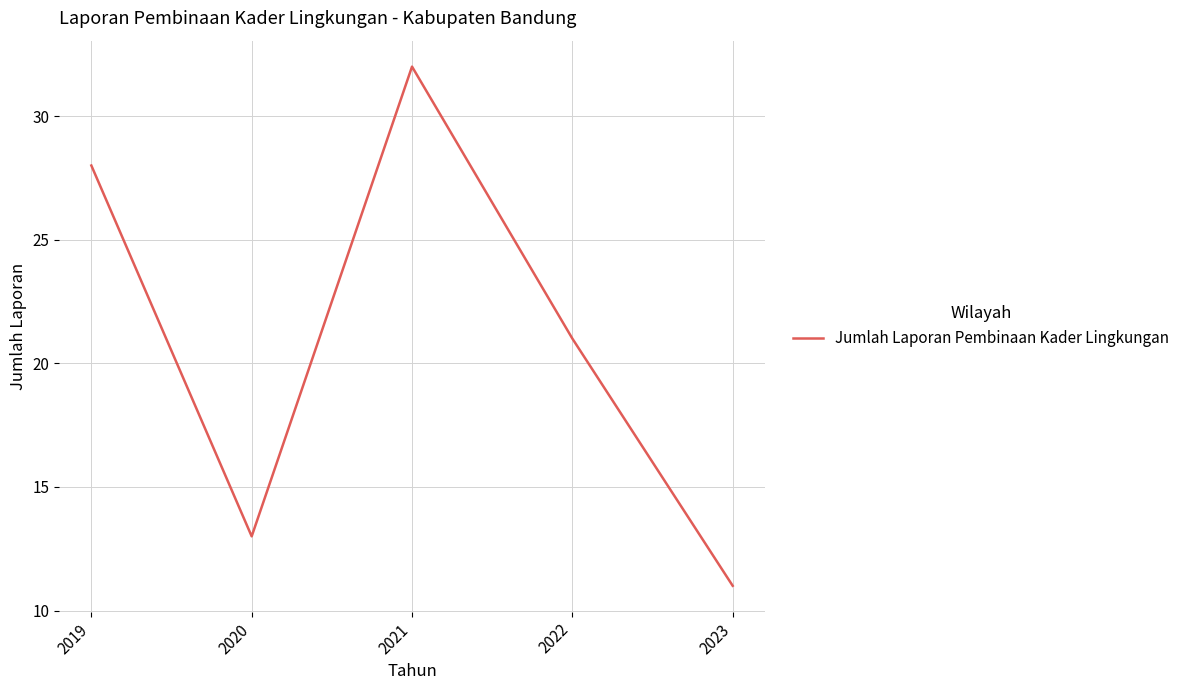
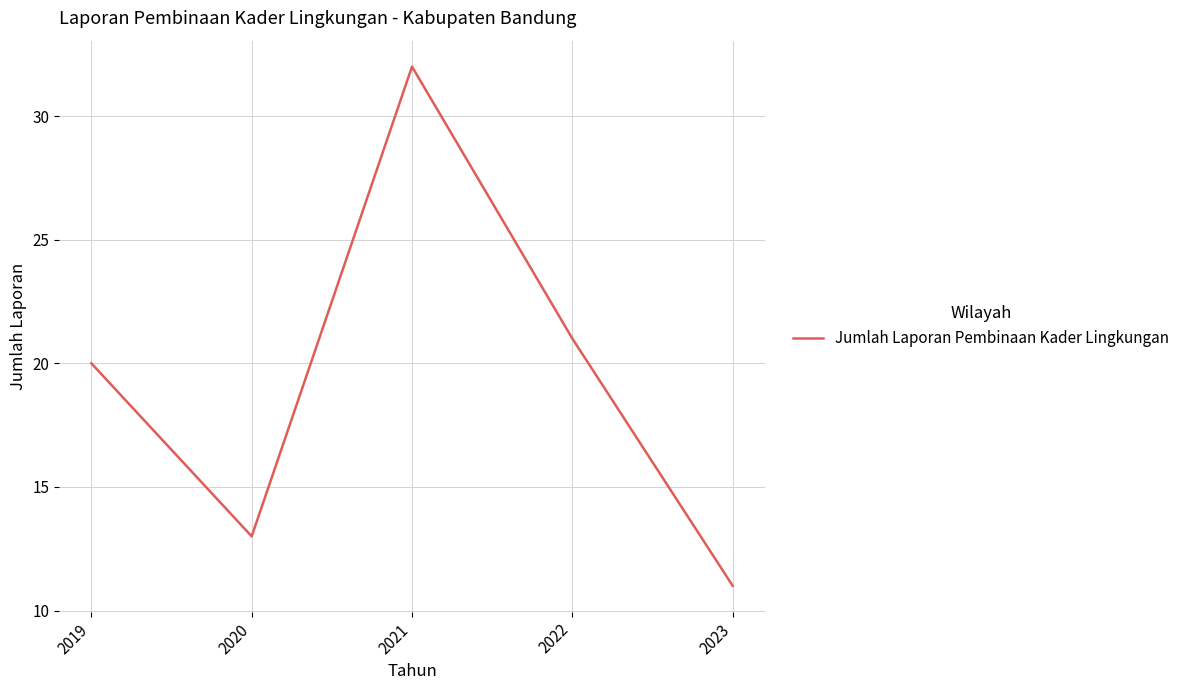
2019: 28 -> 20
